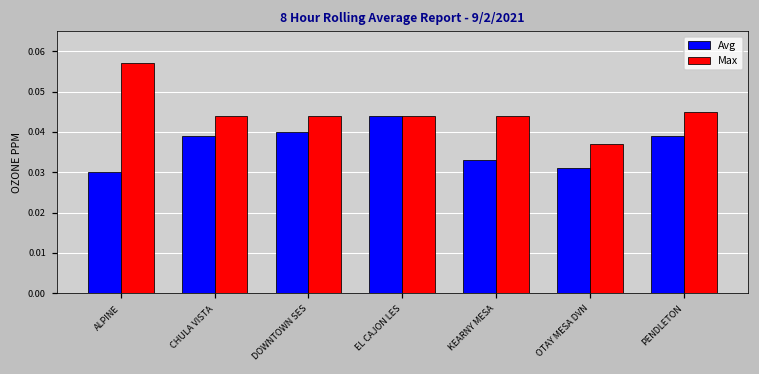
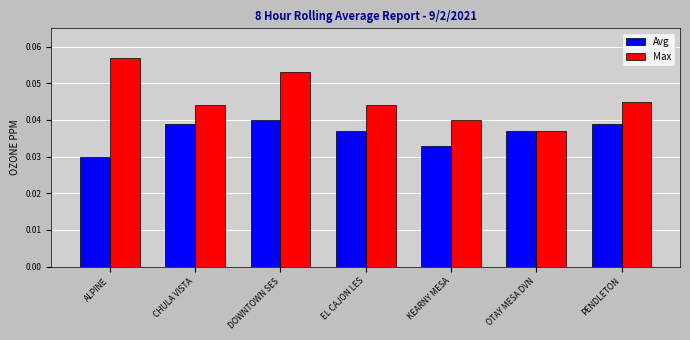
Max, DOWNTOWN SES: 0.044 -> 0.053
Avg, EL CAJON LES: 0.044 -> 0.037
Max, KEARNY MESA: 0.044 -> 0.040
Avg, OTAY MESA DVN: 0.031 -> 0.037
